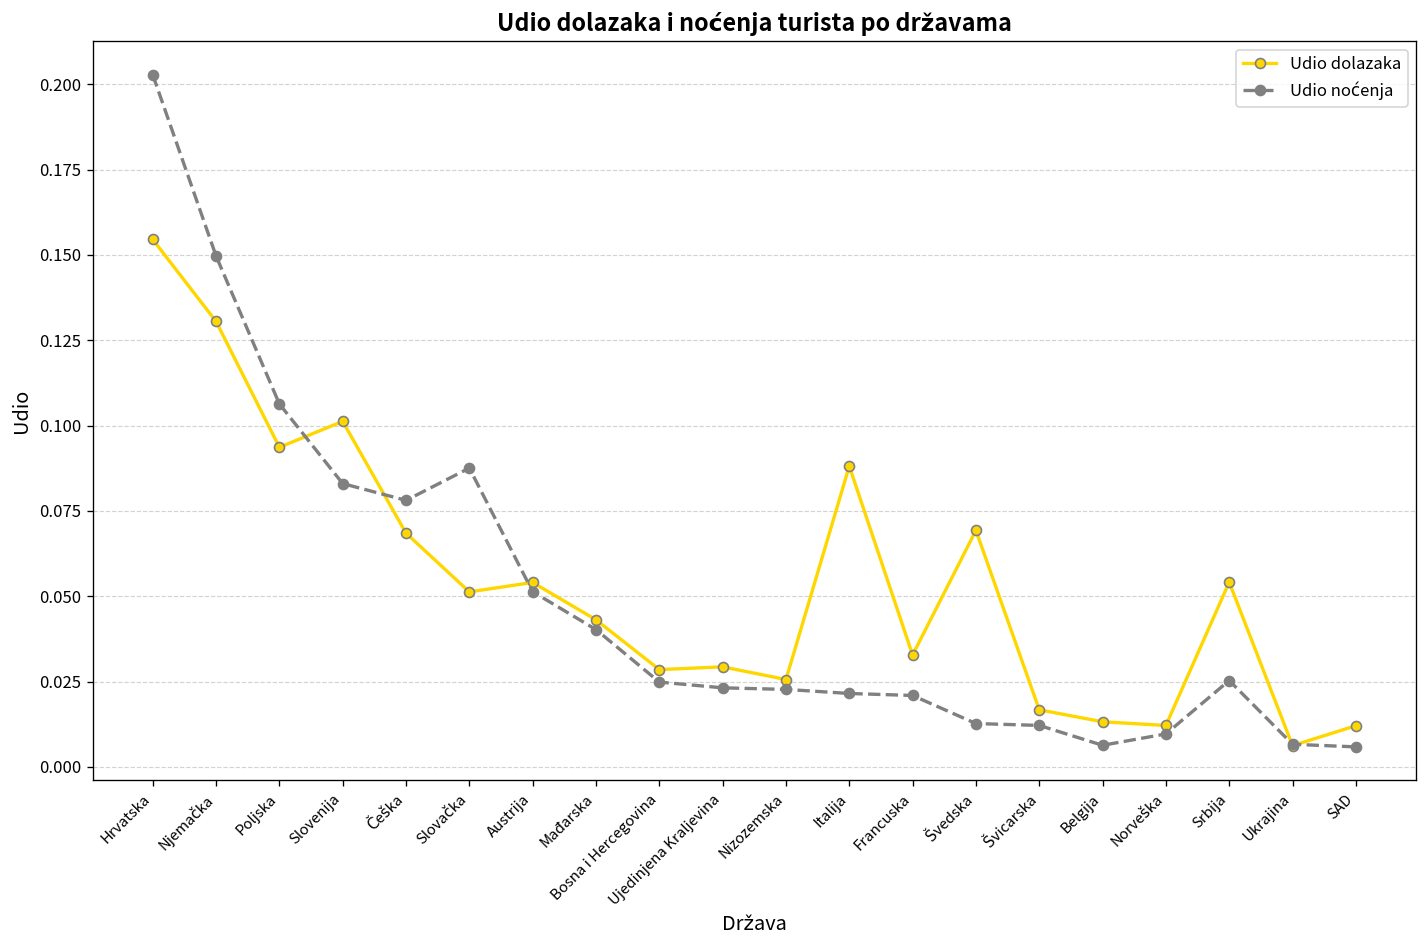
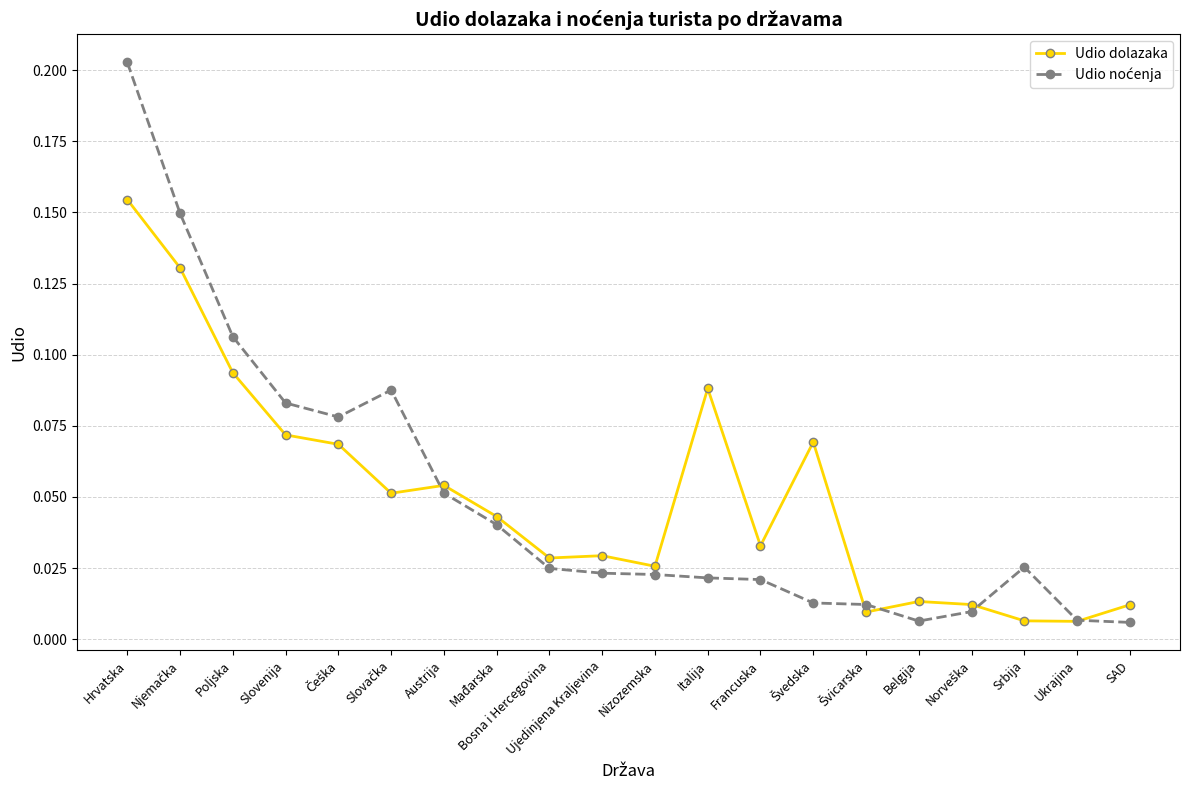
Udio dolazaka, Slovenija: 0.101 -> 0.072
Udio dolazaka, Švicarska: 0.017 -> 0.010
Udio dolazaka, Srbija: 0.054 -> 0.006
